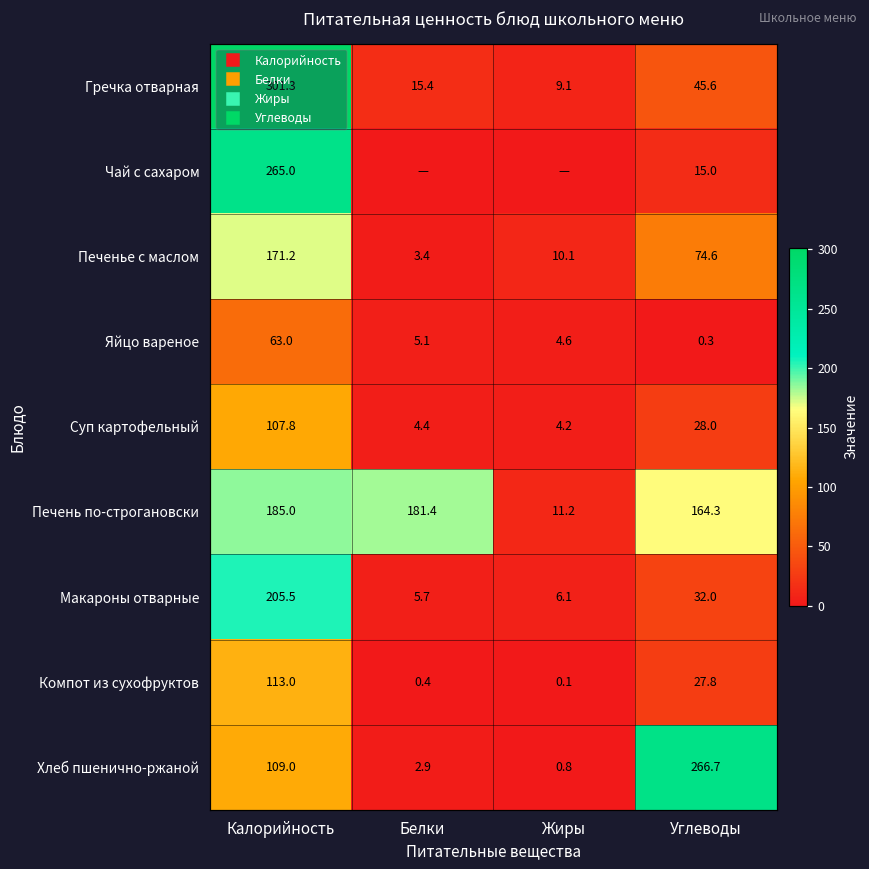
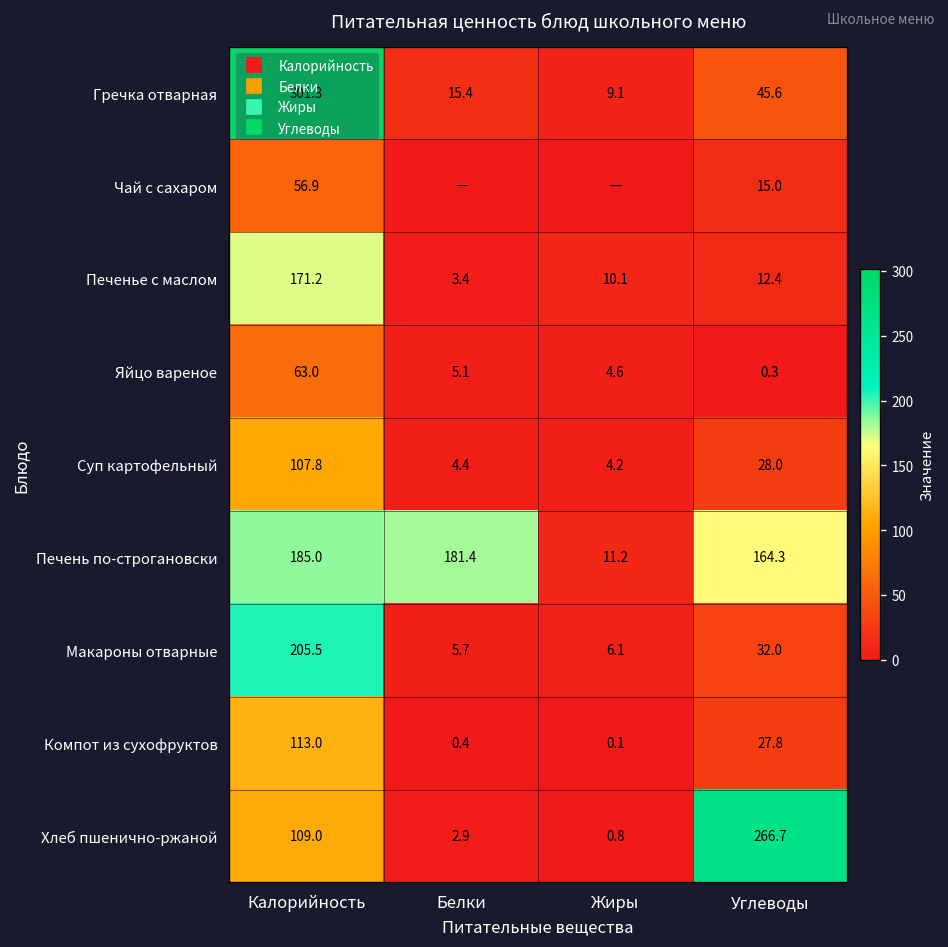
Чай с сахаром, Калорийность: 265.0 -> 56.9
Печенье с маслом, Углеводы: 74.6 -> 12.4
